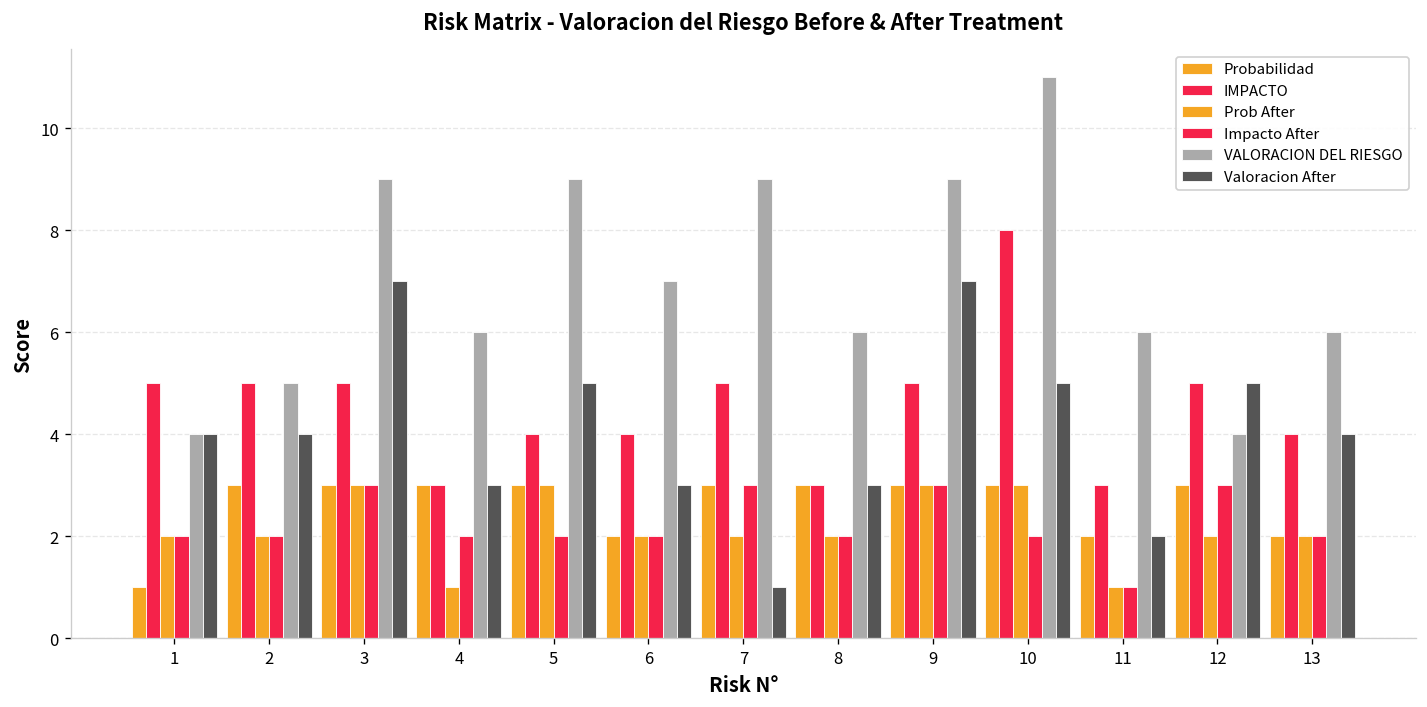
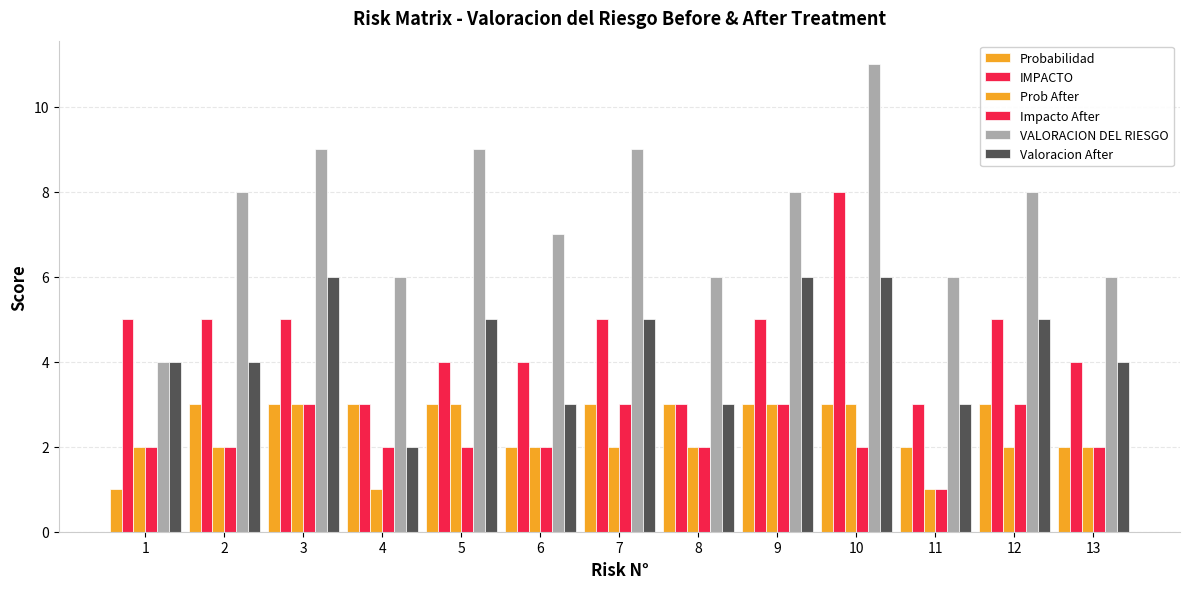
VALORACION DEL RIESGO, 2: 5 -> 8
Valoracion After, 3: 7 -> 6
Valoracion After, 4: 3 -> 2
Valoracion After, 7: 1 -> 5
VALORACION DEL RIESGO, 9: 9 -> 8
Valoracion After, 9: 7 -> 6
Valoracion After, 10: 5 -> 6
Valoracion After, 11: 2 -> 3
VALORACION DEL RIESGO, 12: 4 -> 8
